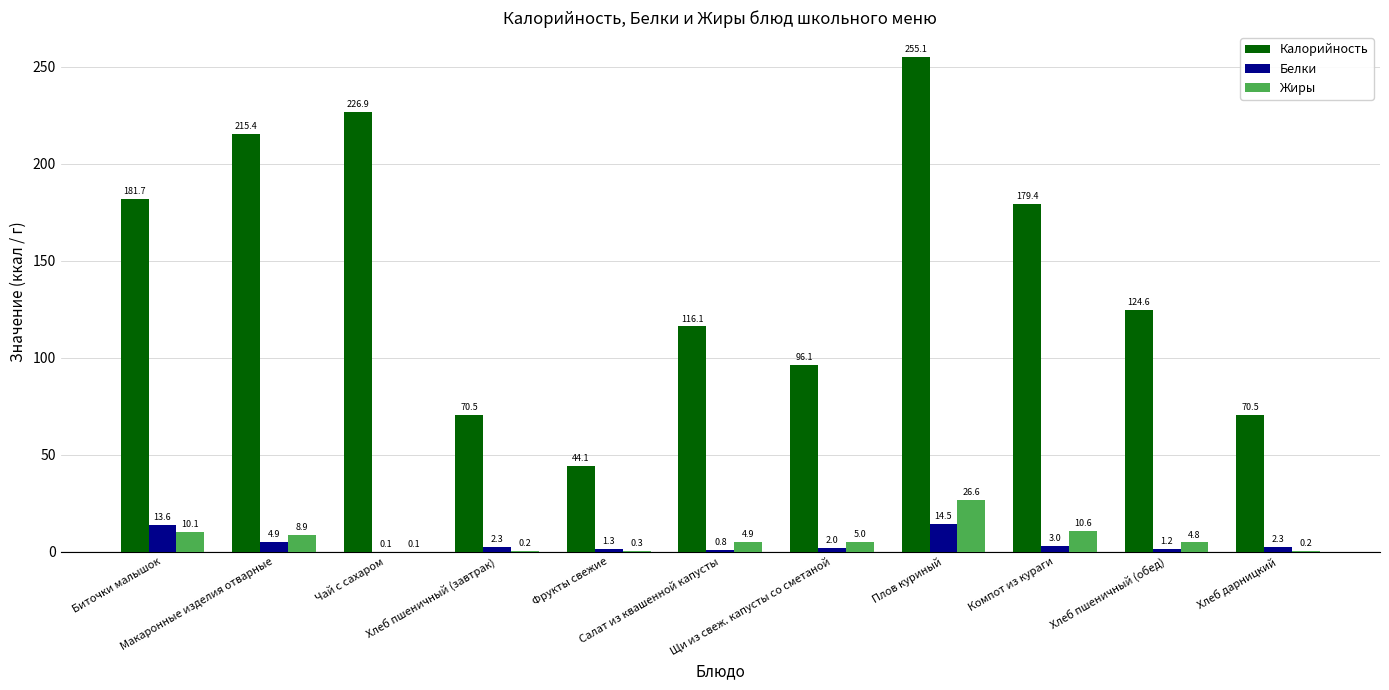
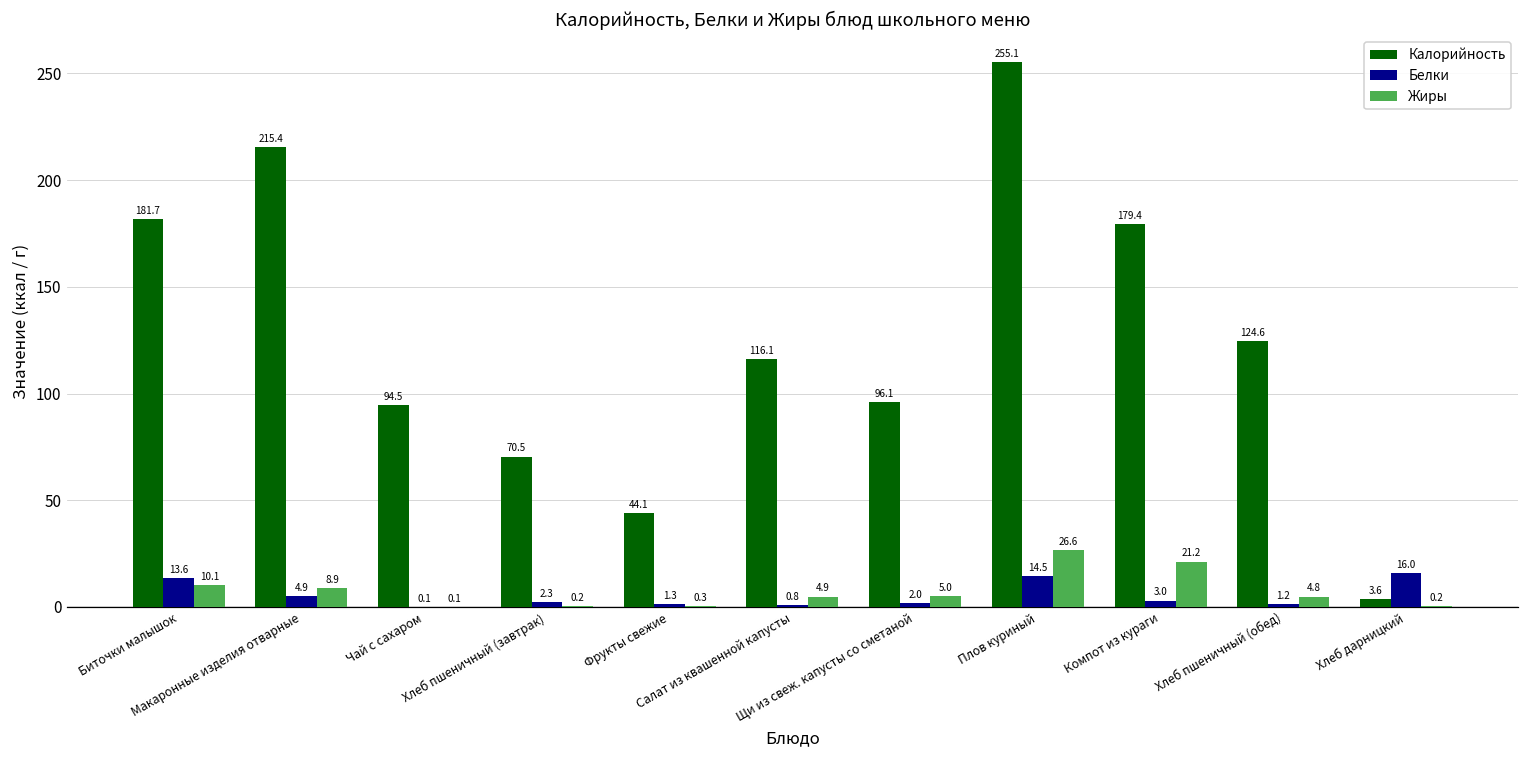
Калорийность, Чай с сахаром: 226.9 -> 94.5
Жиры, Компот из кураги: 10.6 -> 21.2
Калорийность, Хлеб дарницкий: 70.5 -> 3.6
Белки, Хлеб дарницкий: 2.3 -> 16.0
